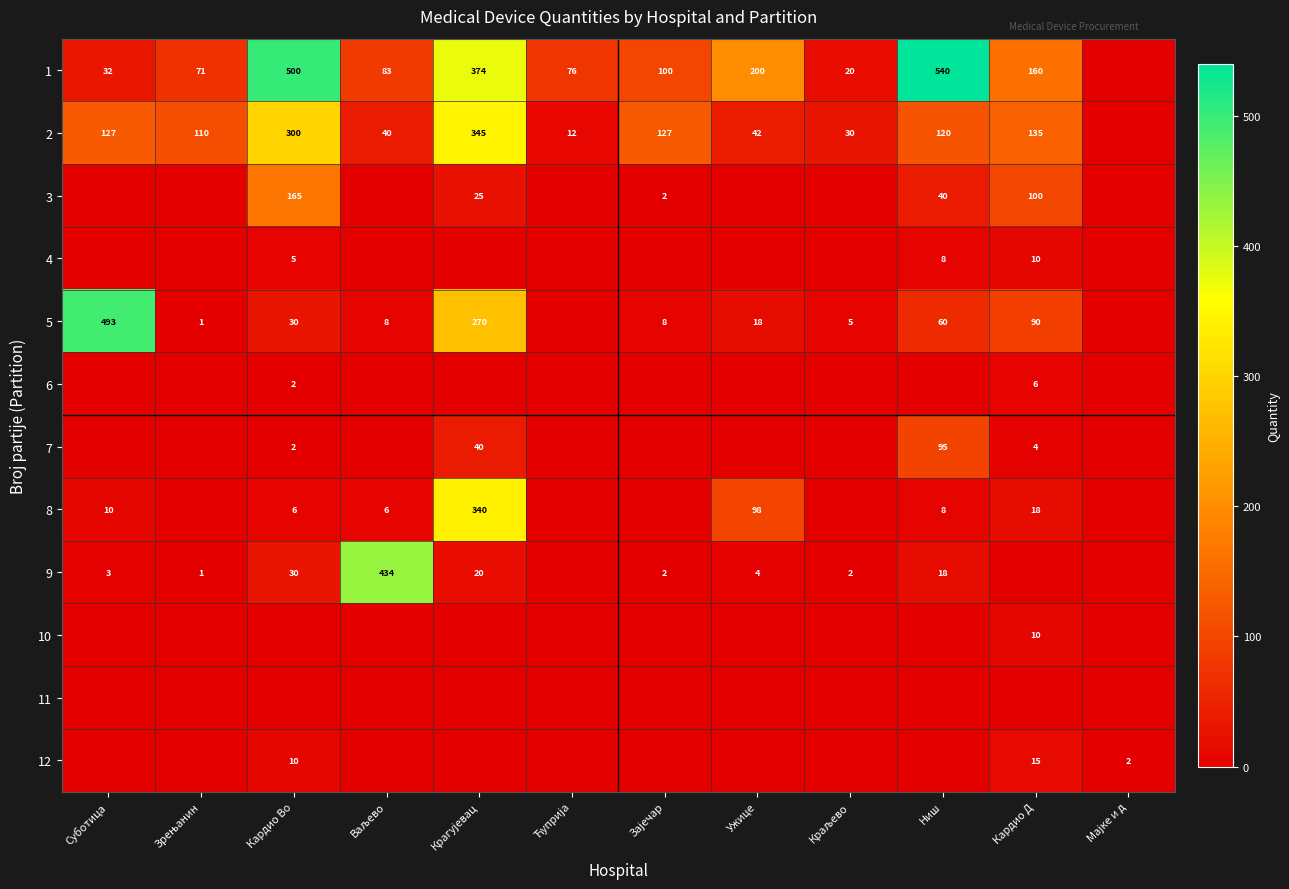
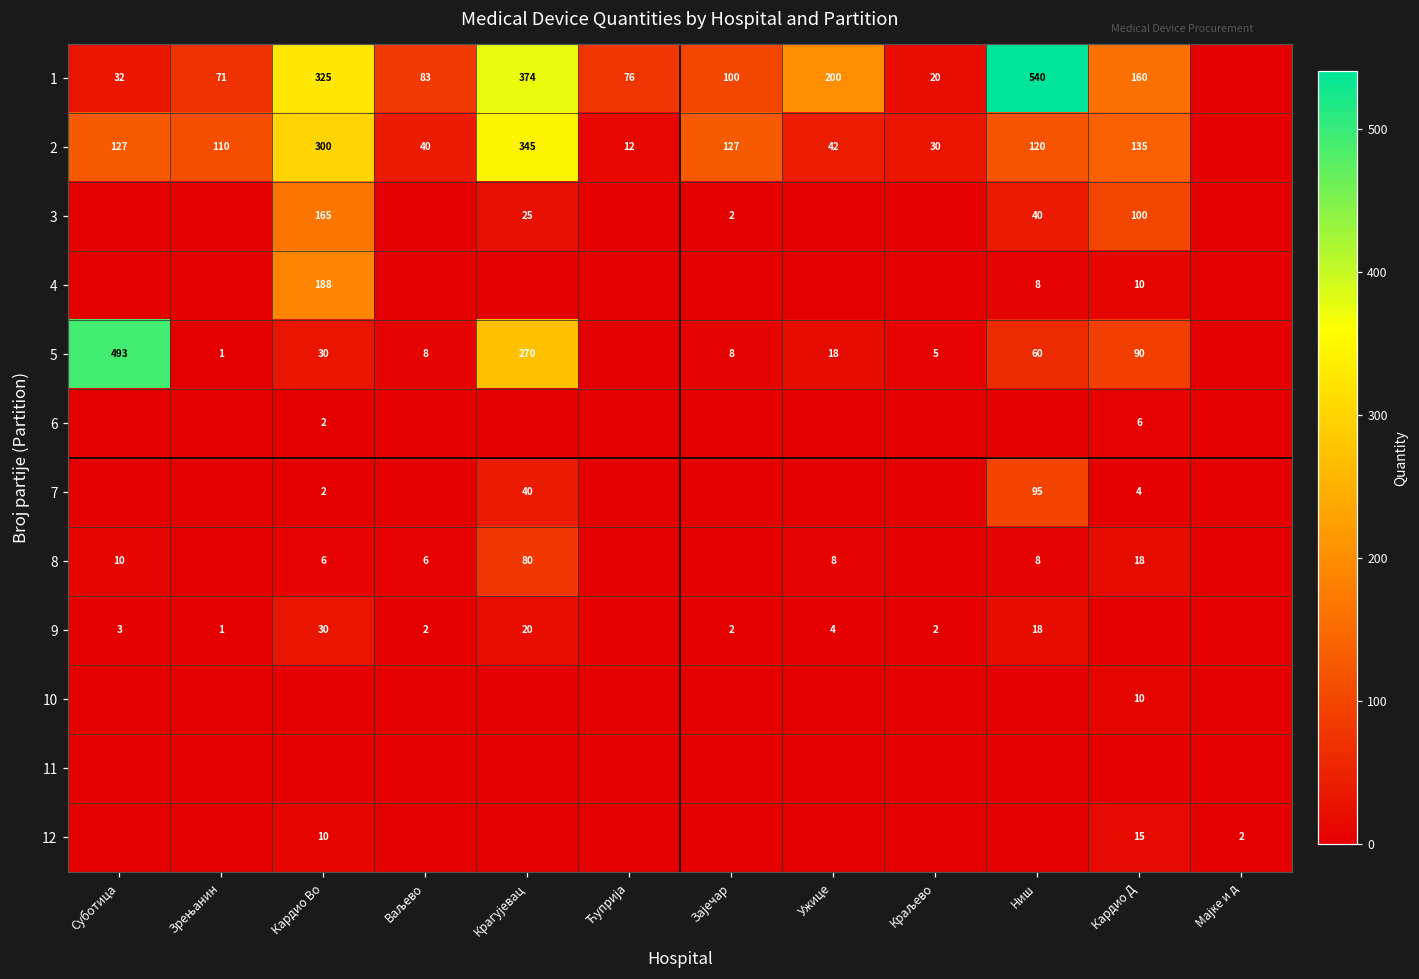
1, Кардио Во: 500 -> 325
4, Кардио Во: 5 -> 188
8, Крагујевац: 340 -> 80
8, Ужице: 98 -> 8
9, Ваљево: 434 -> 2
